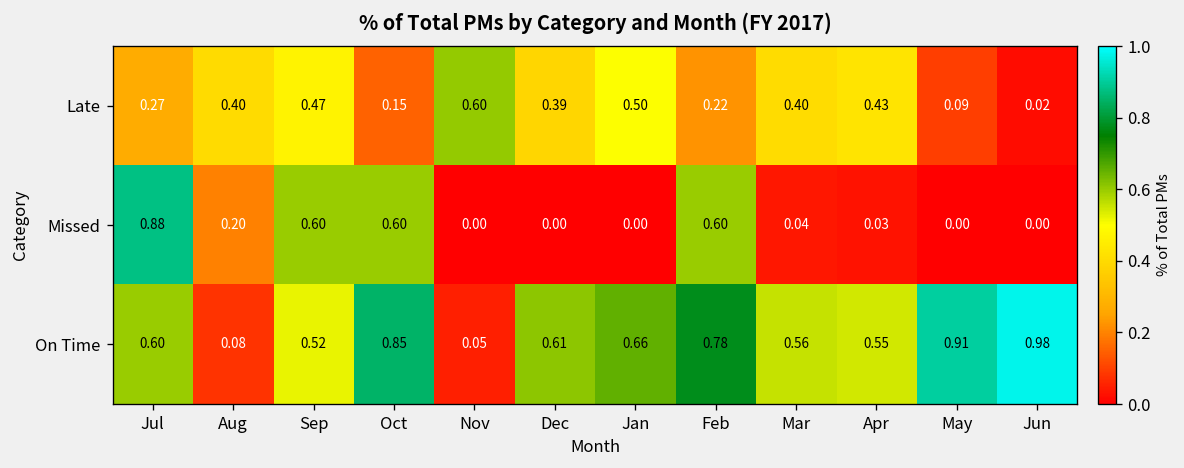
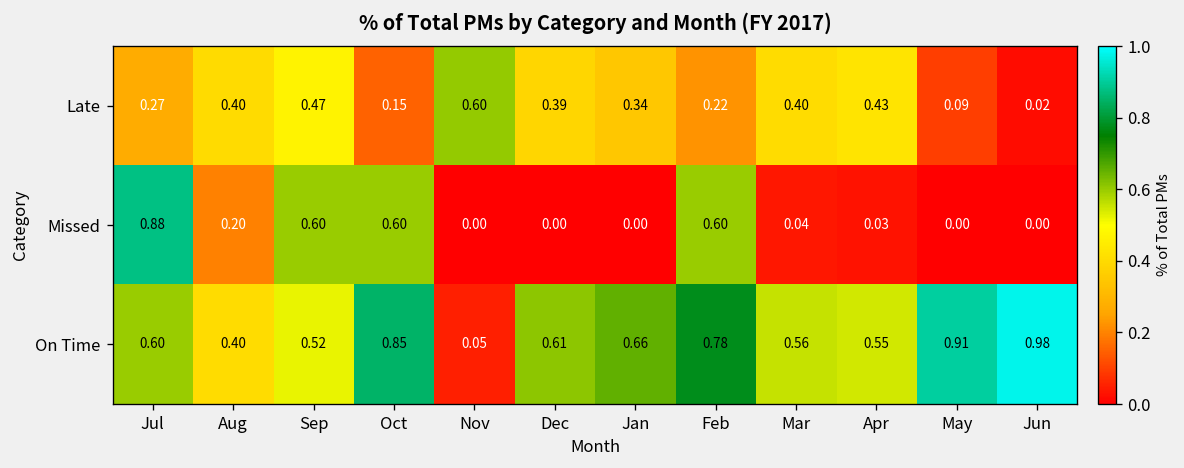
Late, Jan: 0.50 -> 0.34
On Time, Aug: 0.08 -> 0.40
